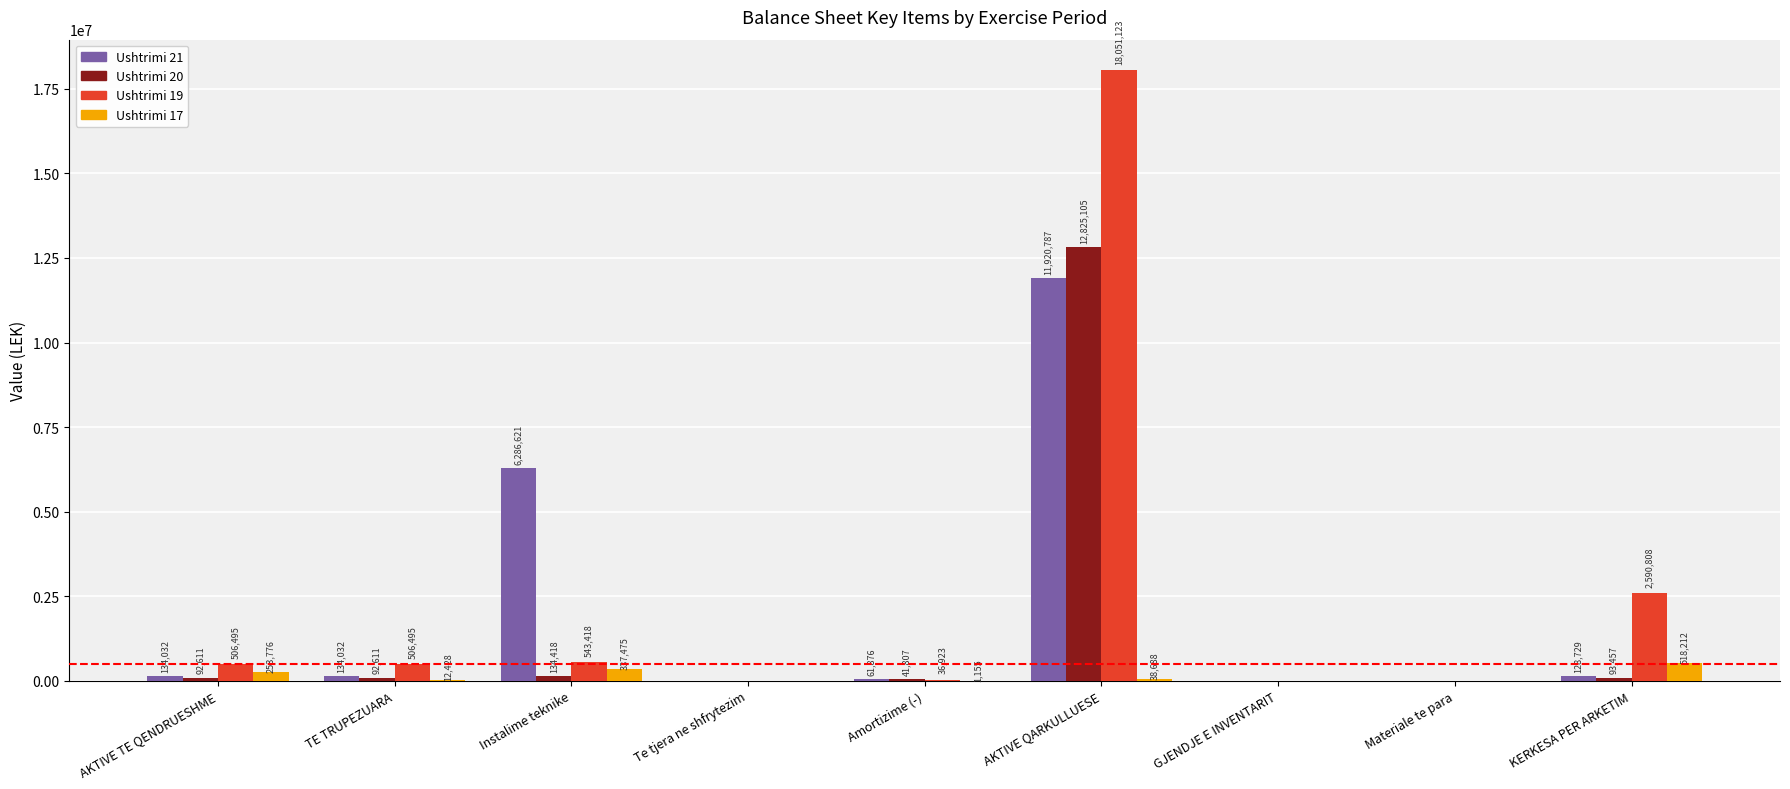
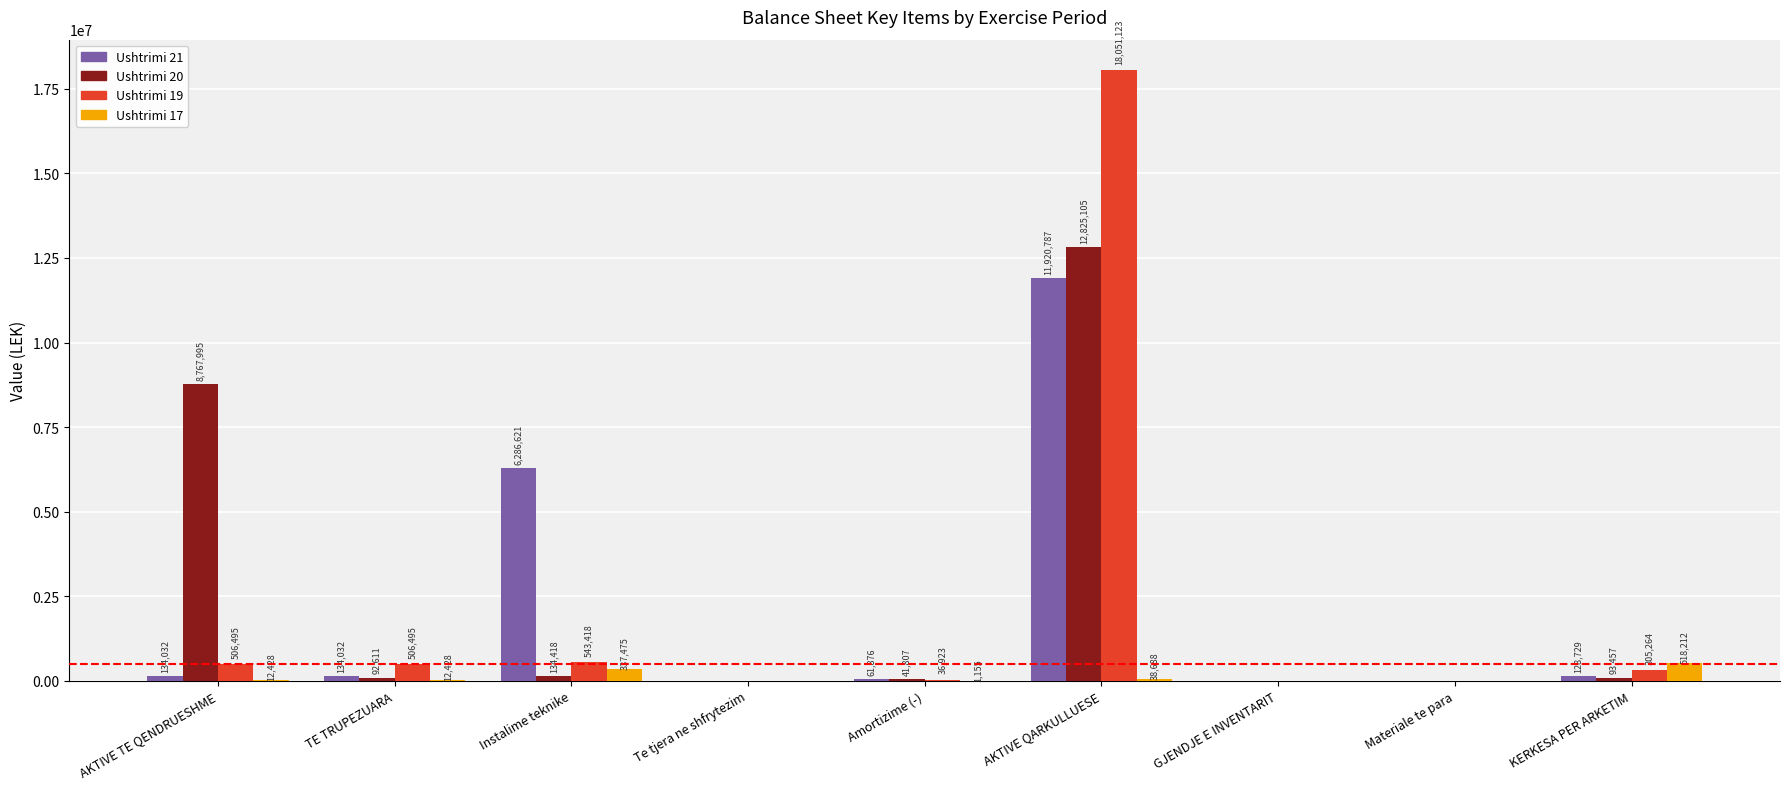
Ushtrimi 20, AKTIVE TE QENDRUESHME: 92,611 -> 8,767,995
Ushtrimi 17, AKTIVE TE QENDRUESHME: 253,776 -> 12,428
Ushtrimi 19, KERKESA PER ARKETIM: 2,590,808 -> 305,264
